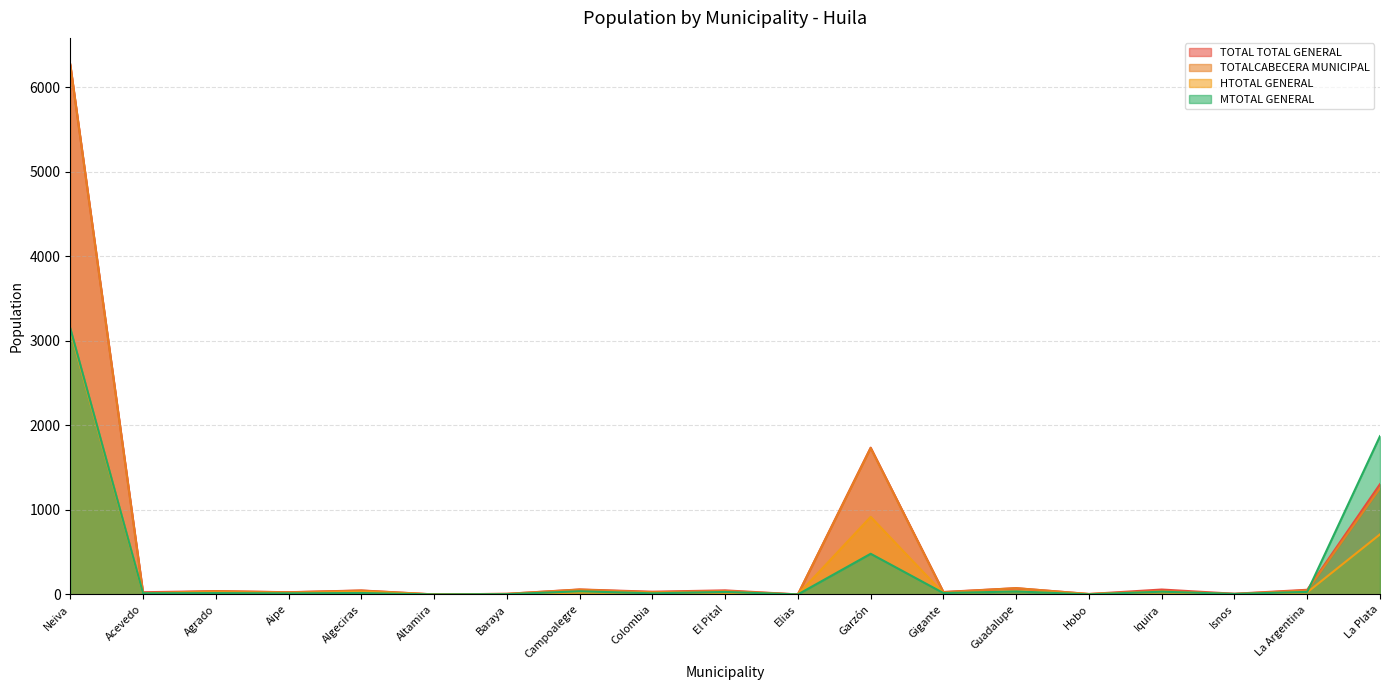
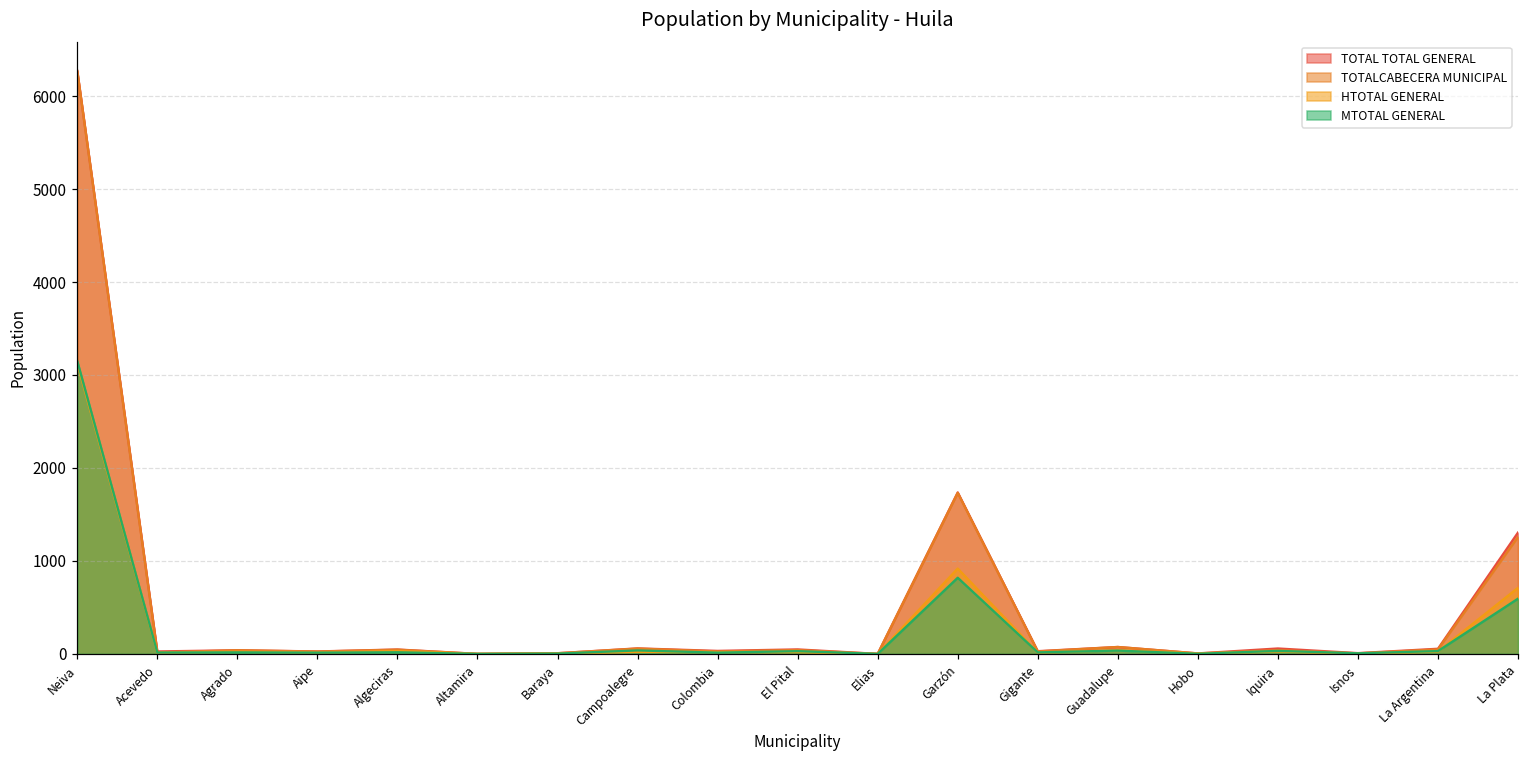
MTOTAL GENERAL, Garzón: 500 -> 800
MTOTAL GENERAL, La Plata: 1900 -> 600
